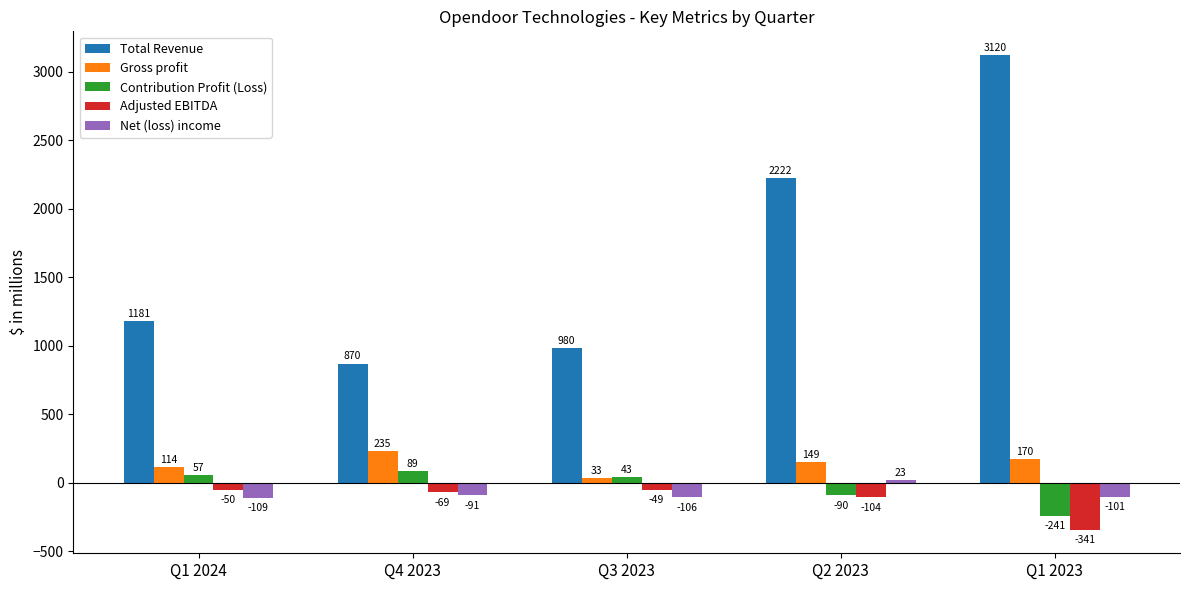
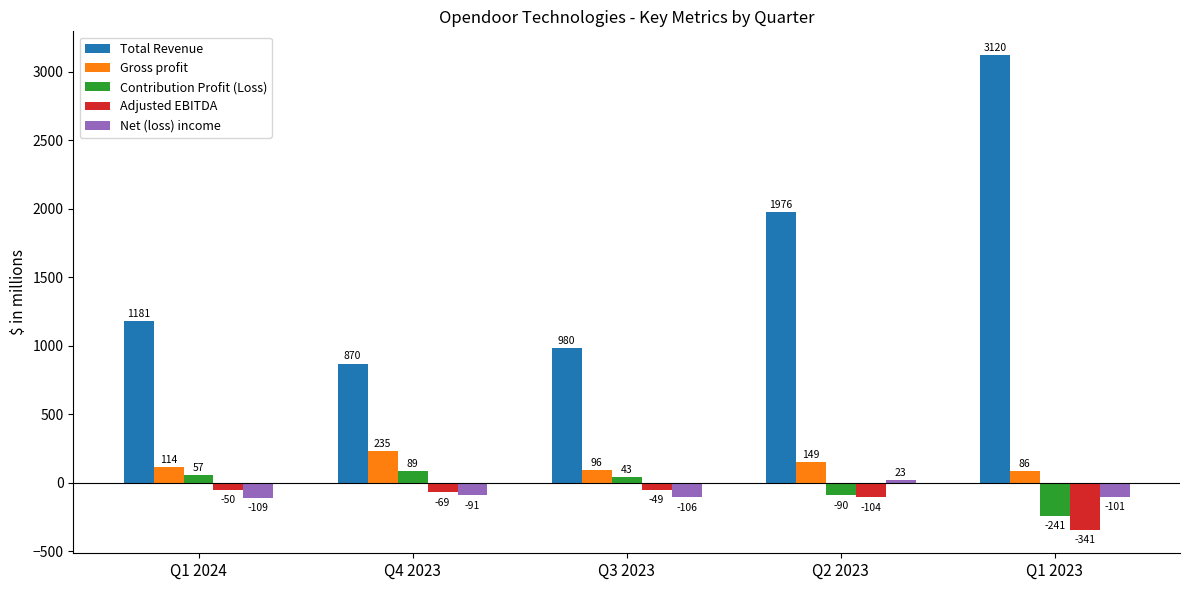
Gross profit, Q3 2023: 33 -> 96
Total Revenue, Q2 2023: 2222 -> 1976
Gross profit, Q1 2023: 170 -> 86
